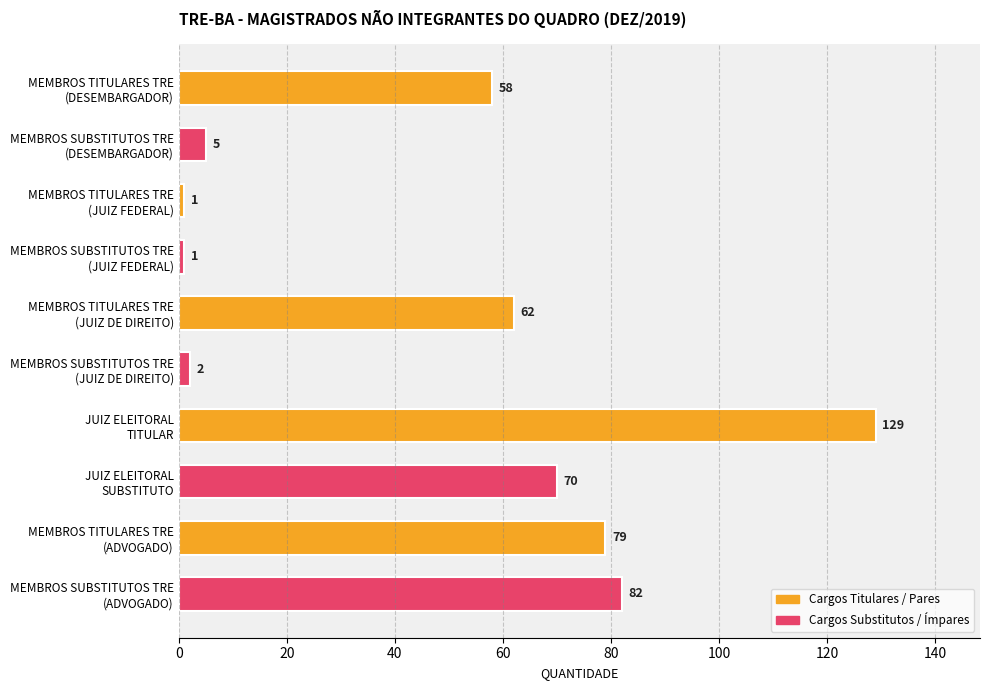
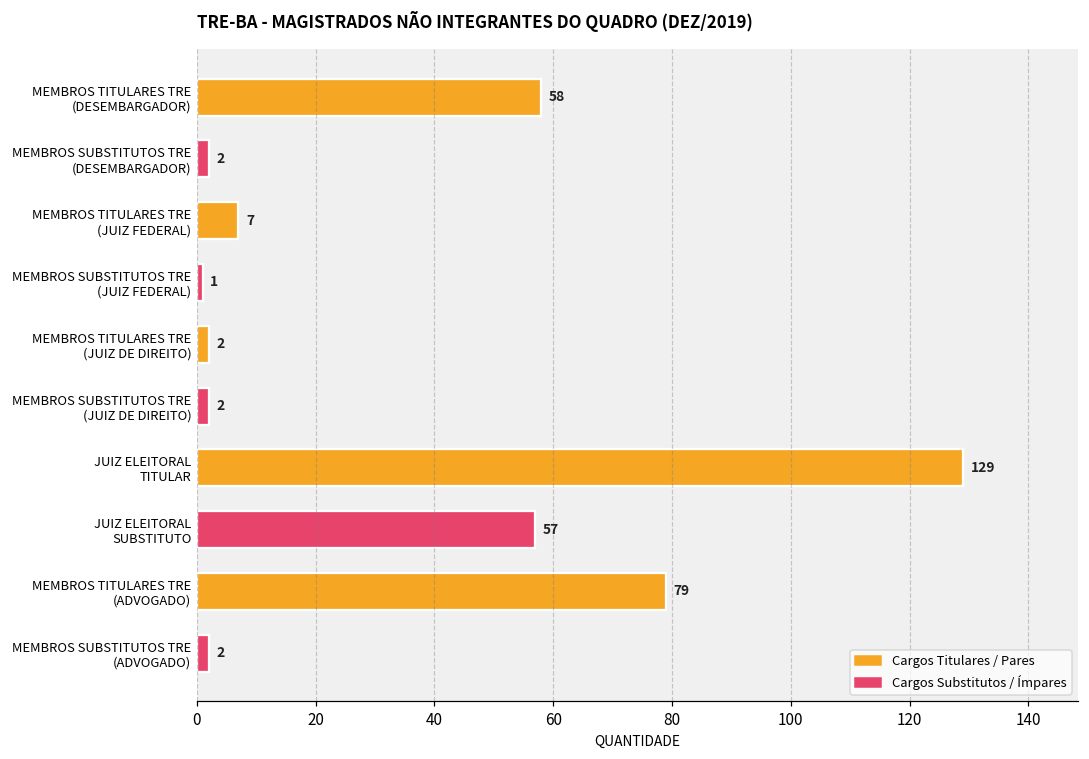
MEMBROS SUBSTITUTOS TRE (DESEMBARGADOR): 5 -> 2
MEMBROS TITULARES TRE (JUIZ FEDERAL): 1 -> 7
MEMBROS TITULARES TRE (JUIZ DE DIREITO): 62 -> 2
JUIZ ELEITORAL SUBSTITUTO: 70 -> 57
MEMBROS SUBSTITUTOS TRE (ADVOGADO): 82 -> 2
